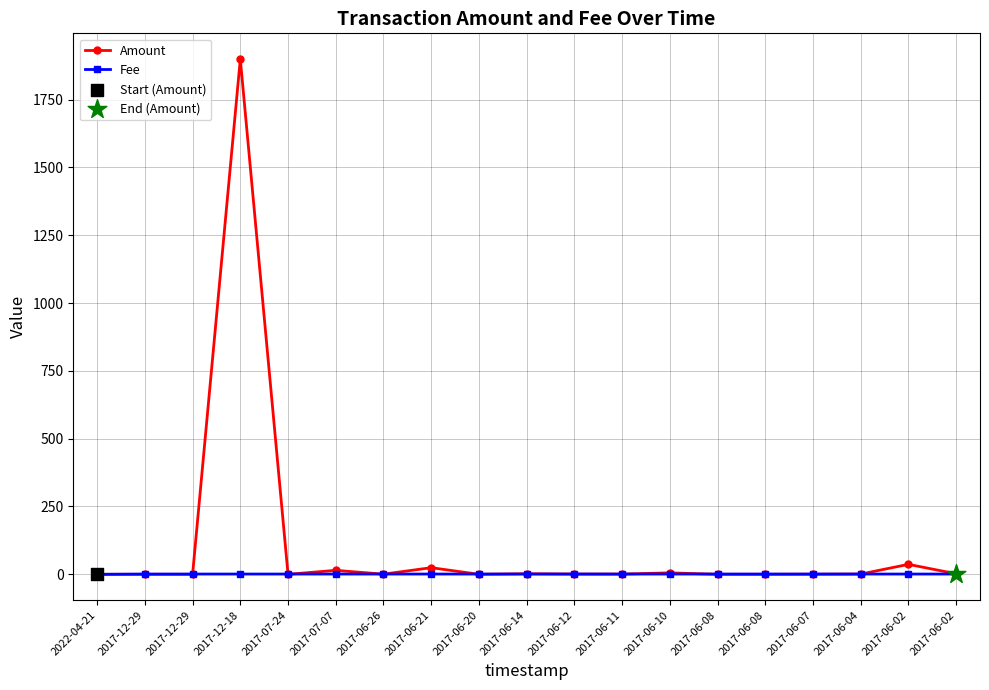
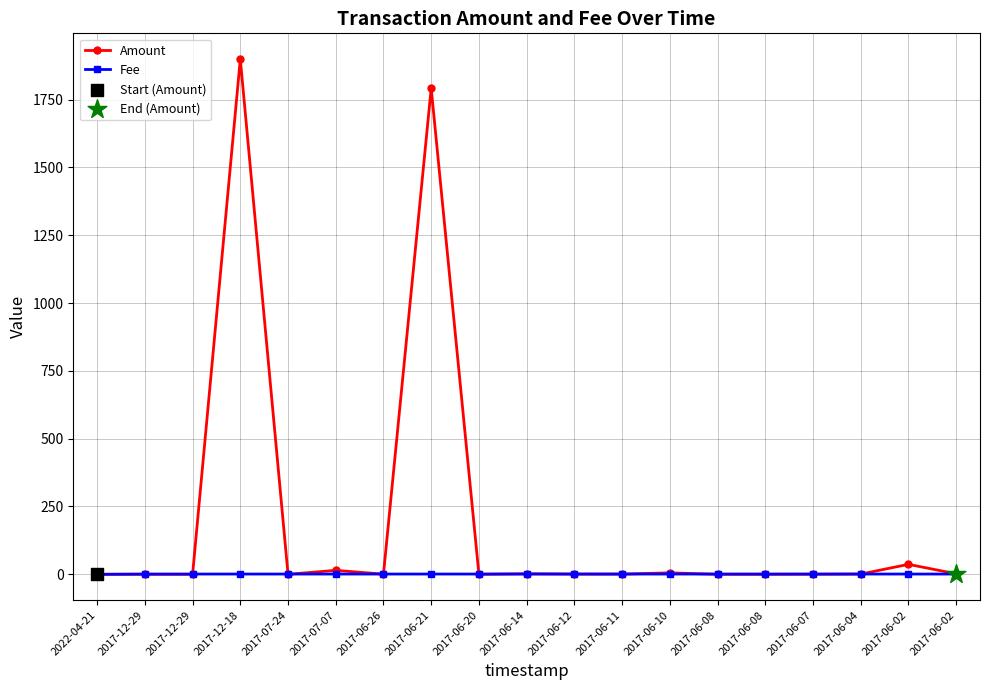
Amount, 2017-06-21: 20 -> 1790
